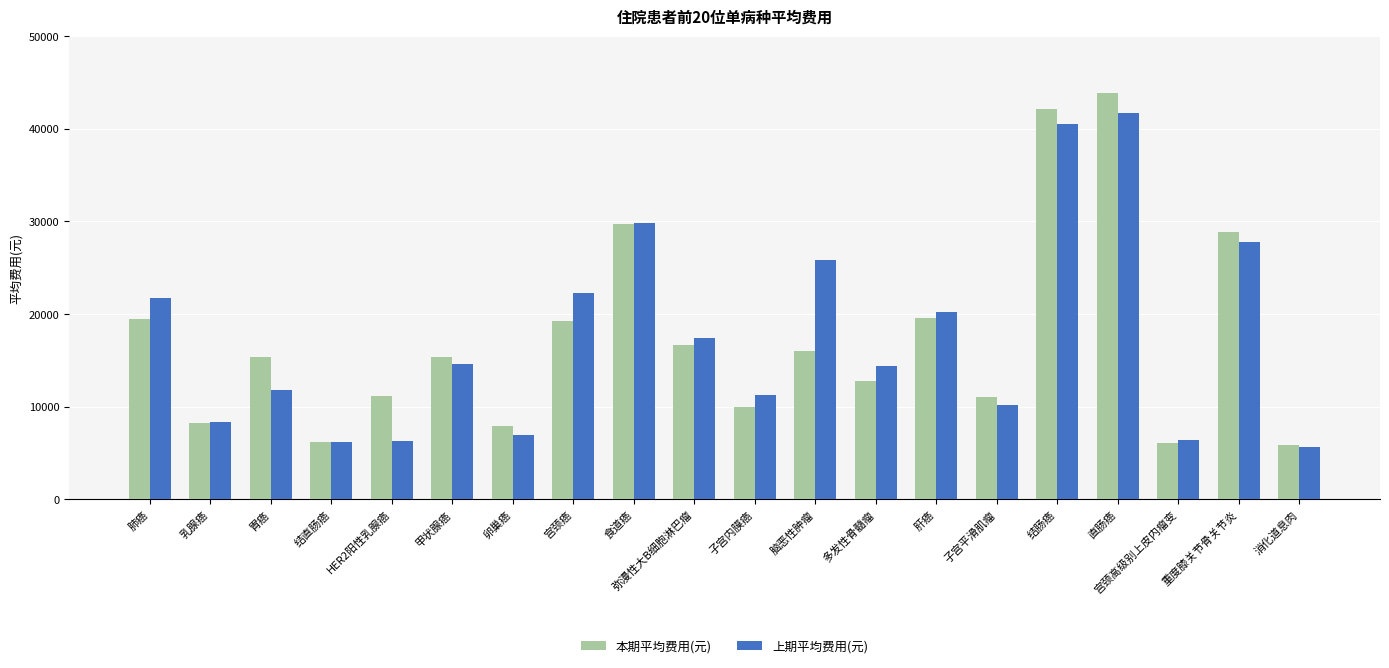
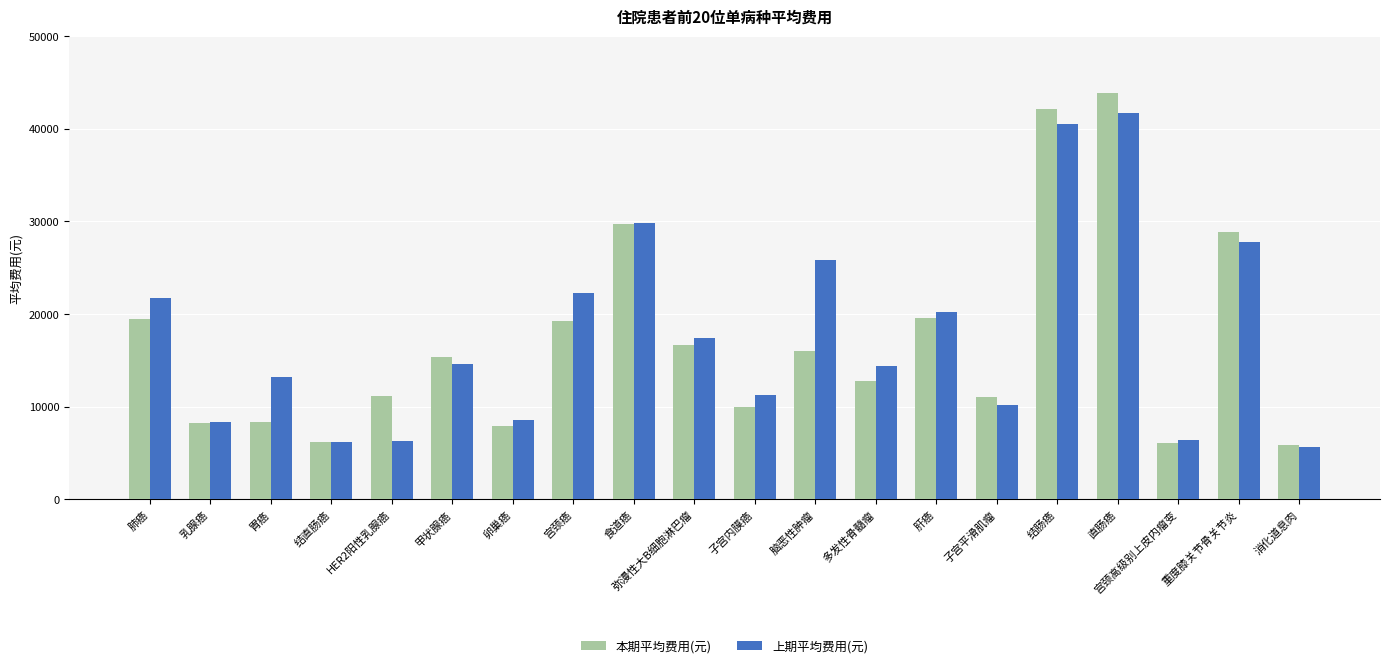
本期平均费用(元), 胃癌: 15000 -> 8000
上期平均费用(元), 胃癌: 12000 -> 13000
上期平均费用(元), 卵巢癌: 7000 -> 9000
